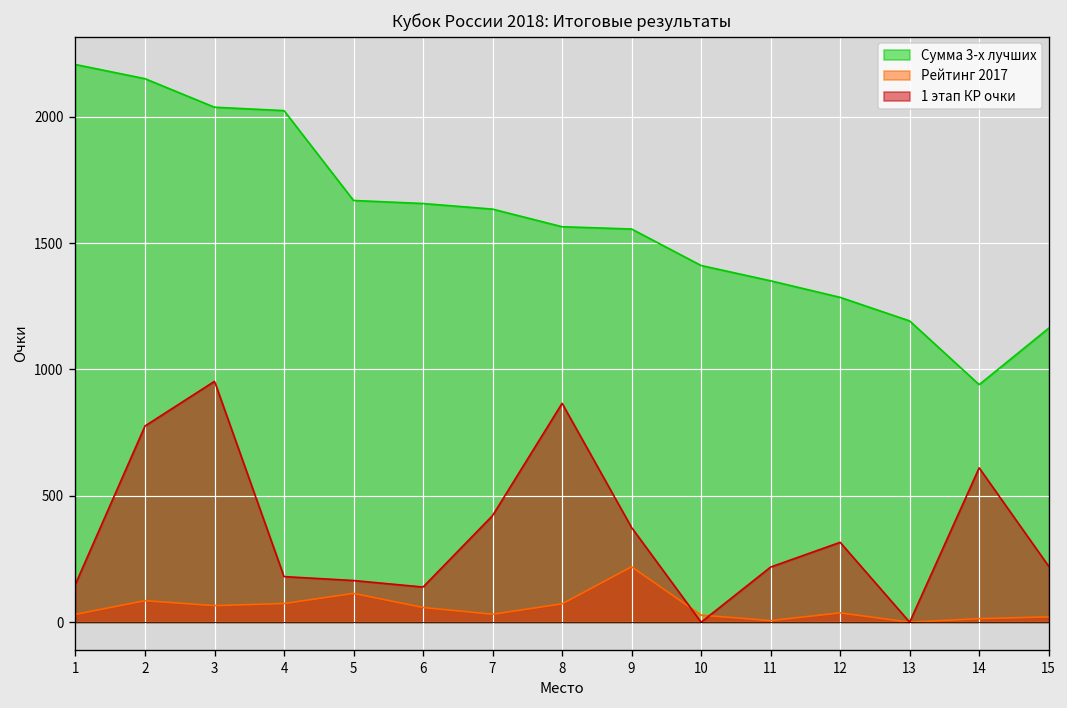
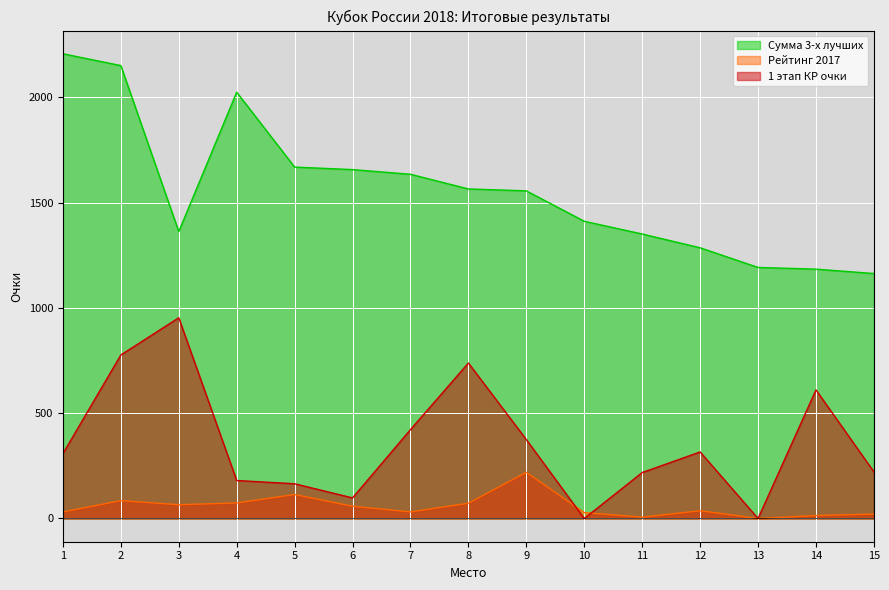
1 этап КР очки, 1: 150 -> 310
Сумма 3-х лучших, 3: 2040 -> 1360
1 этап КР очки, 6: 140 -> 100
1 этап КР очки, 8: 870 -> 740
Сумма 3-х лучших, 14: 940 -> 1180
